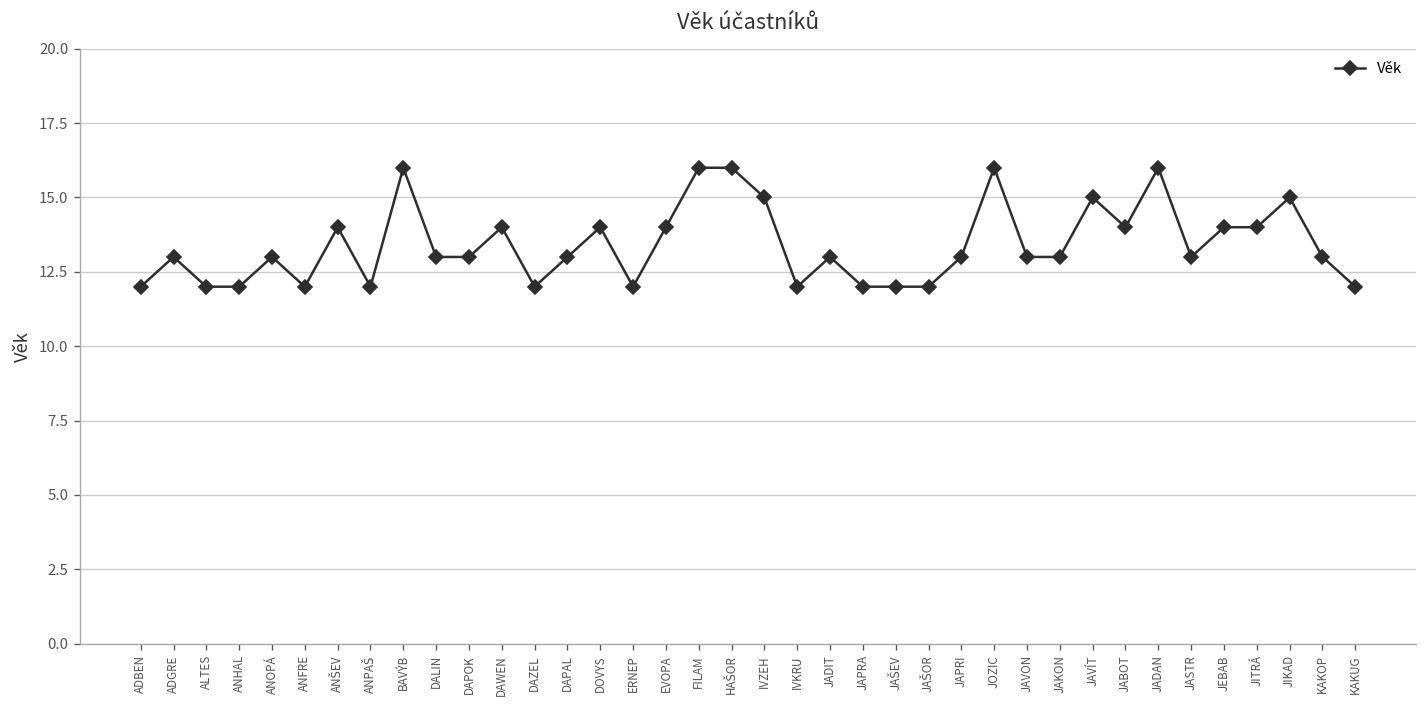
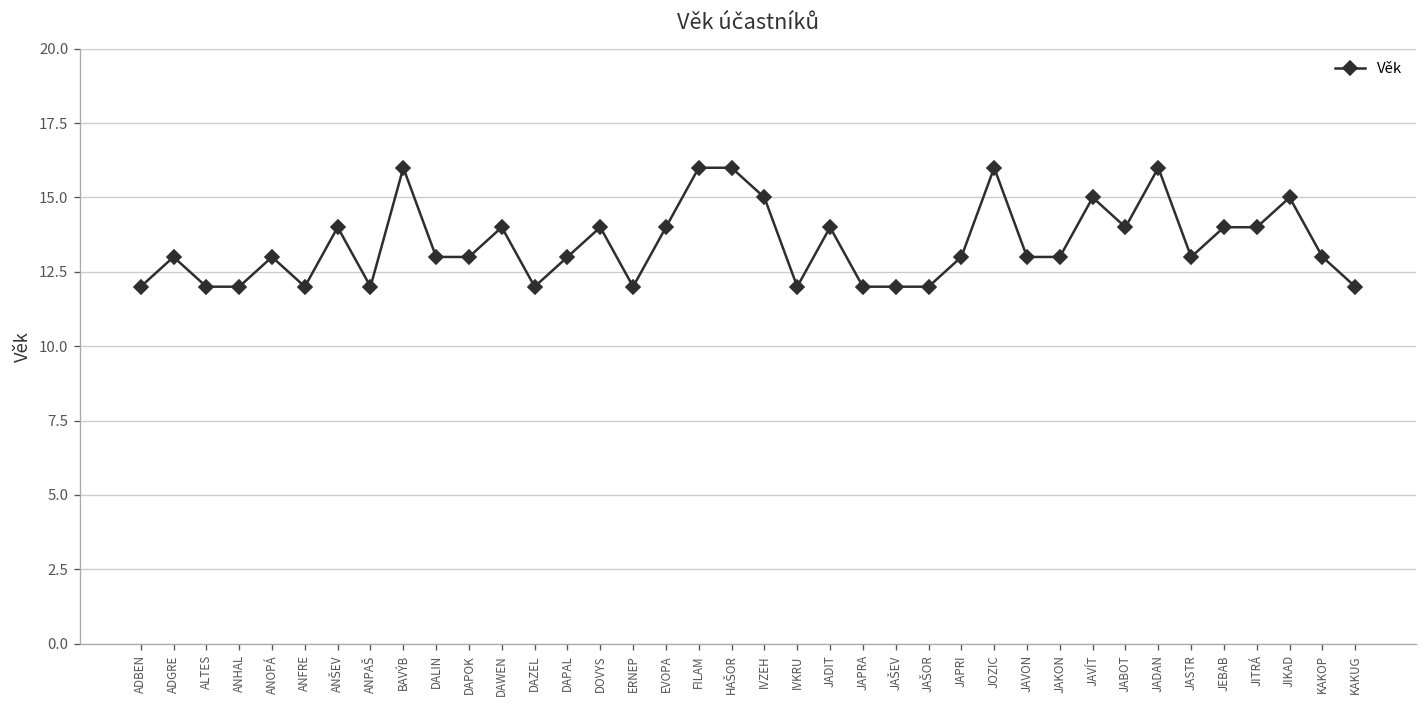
JADIT: 13 -> 14
